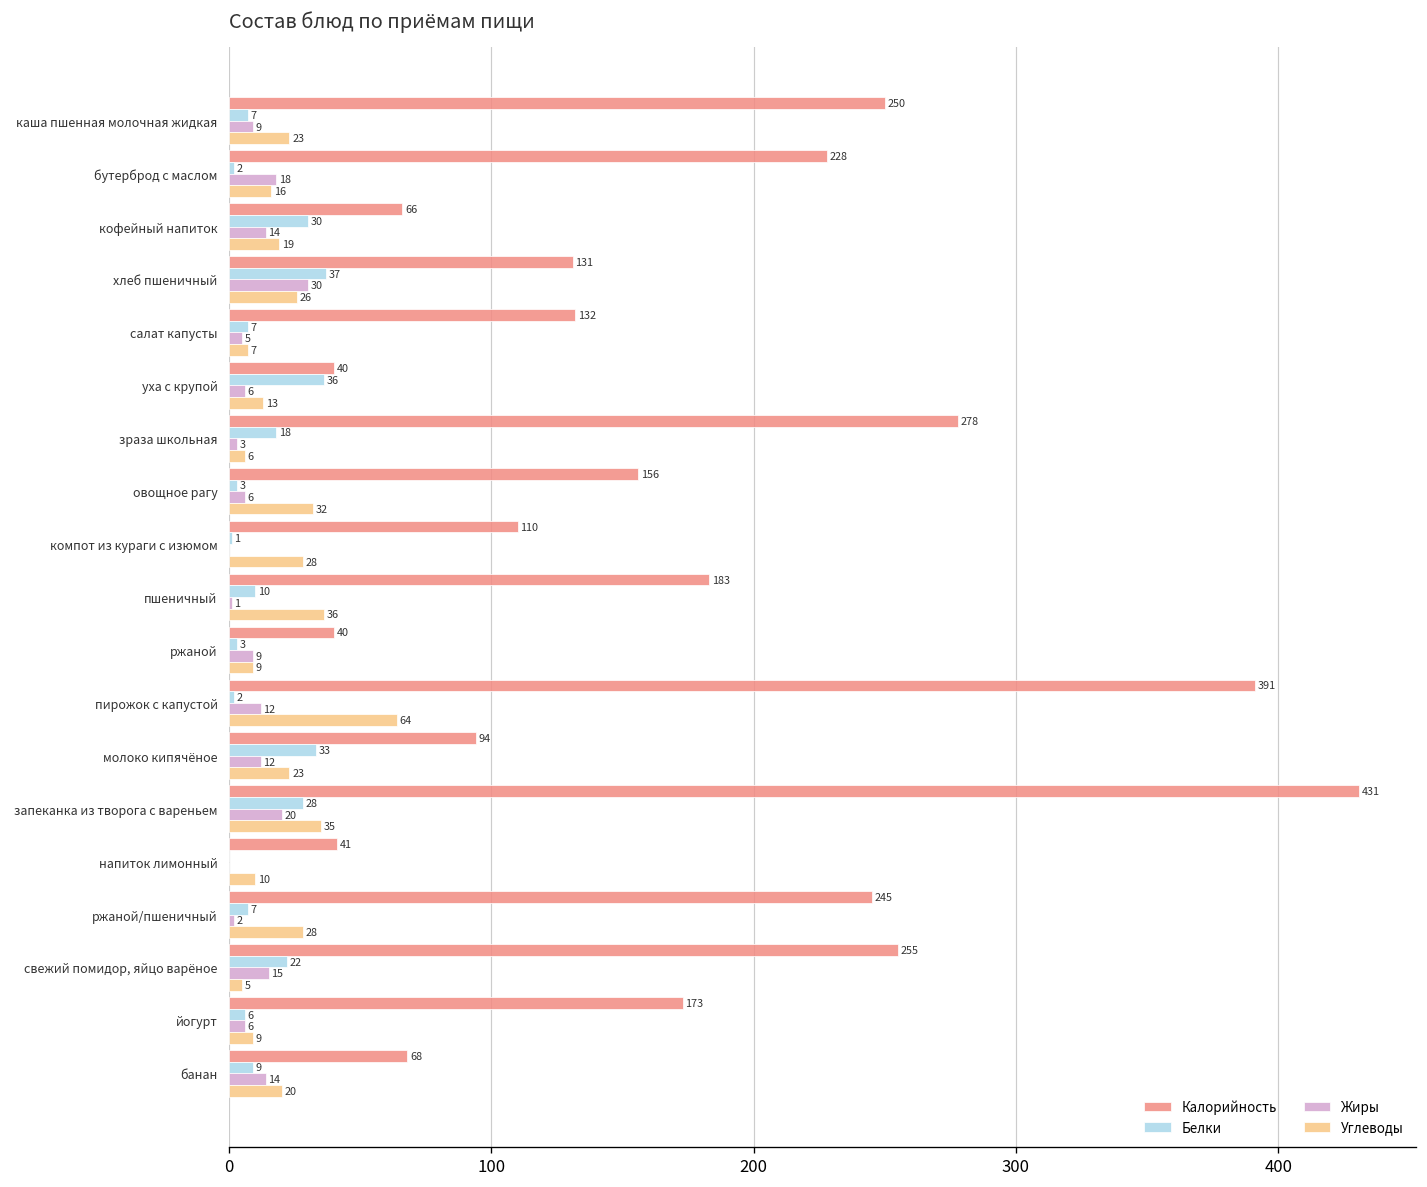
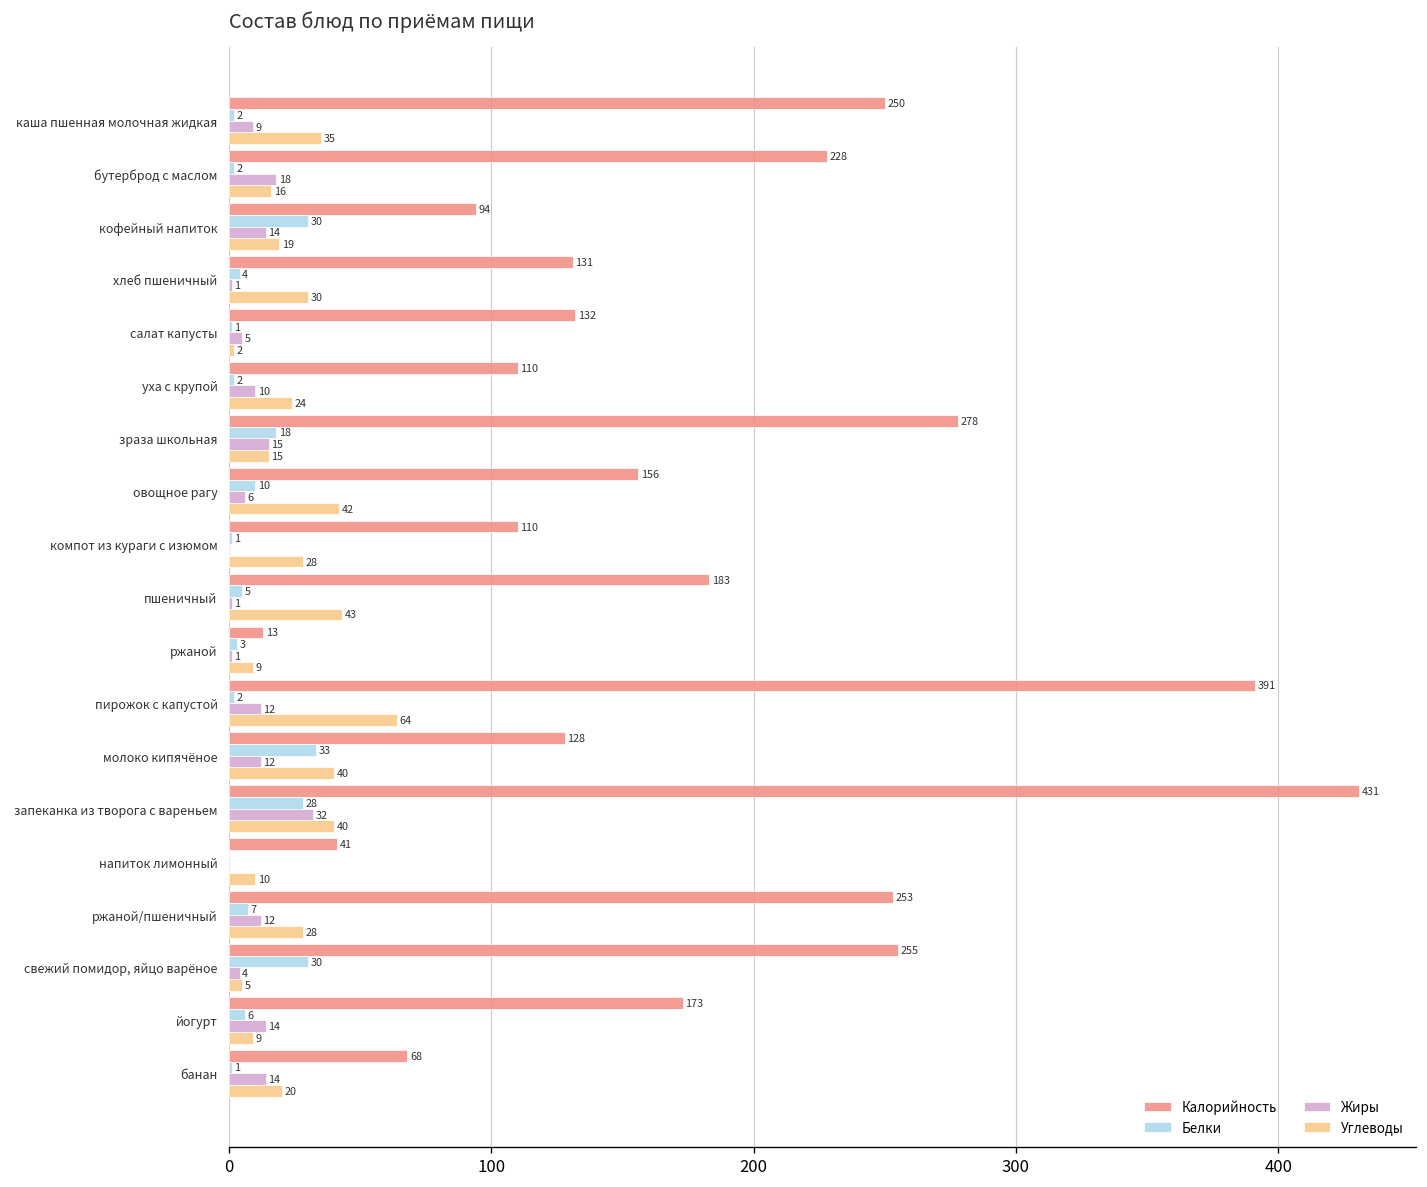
Белки, каша пшенная молочная жидкая: 7 -> 2
Углеводы, каша пшенная молочная жидкая: 23 -> 35
Калорийность, кофейный напиток: 66 -> 94
Белки, хлеб пшеничный: 37 -> 4
Жиры, хлеб пшеничный: 30 -> 1
Углеводы, хлеб пшеничный: 26 -> 30
Белки, салат капусты: 7 -> 1
Углеводы, салат капусты: 7 -> 2
Калорийность, уха с крупой: 40 -> 110
Белки, уха с крупой: 36 -> 2
Жиры, уха с крупой: 6 -> 10
Углеводы, уха с крупой: 13 -> 24
Жиры, зраза школьная: 3 -> 15
Углеводы, зраза школьная: 6 -> 15
Белки, овощное рагу: 3 -> 10
Углеводы, овощное рагу: 32 -> 42
Белки, пшеничный: 10 -> 5
Углеводы, пшеничный: 36 -> 43
Калорийность, ржаной: 40 -> 13
Жиры, ржаной: 9 -> 1
Калорийность, молоко кипячёное: 94 -> 128
Углеводы, молоко кипячёное: 23 -> 40
Жиры, запеканка из творога с вареньем: 20 -> 32
Углеводы, запеканка из творога с вареньем: 35 -> 40
Калорийность, ржаной/пшеничный: 245 -> 253
Жиры, ржаной/пшеничный: 2 -> 12
Белки, свежий помидор, яйцо варёное: 22 -> 30
Жиры, свежий помидор, яйцо варёное: 15 -> 4
Жиры, йогурт: 6 -> 14
Белки, банан: 9 -> 1
